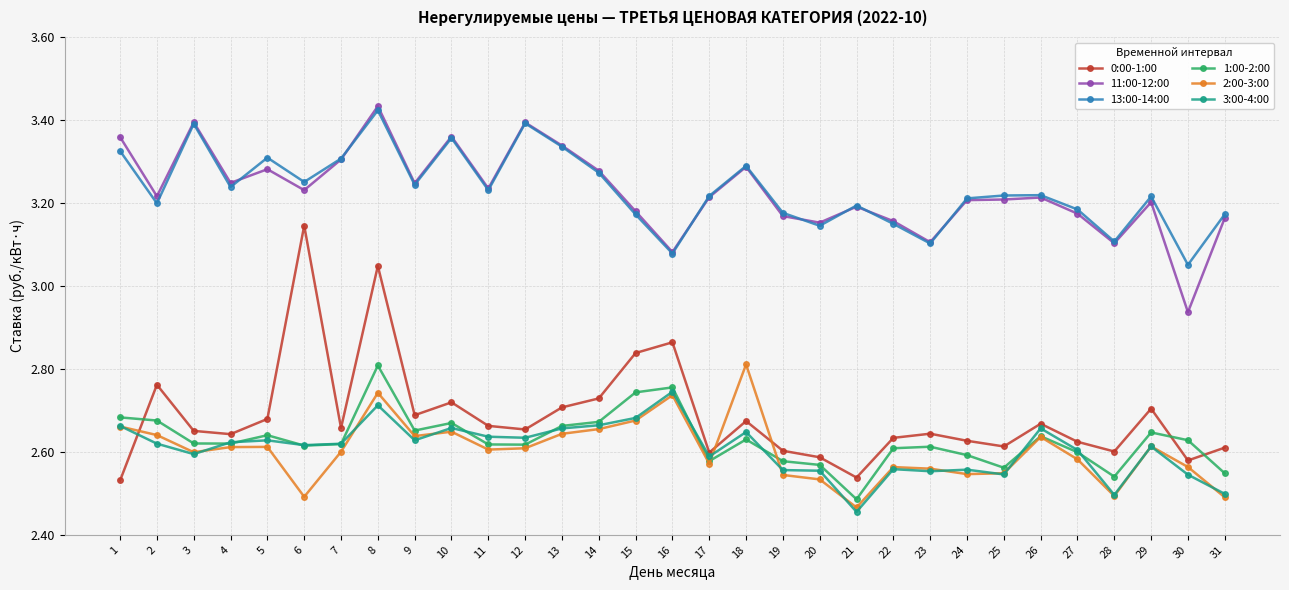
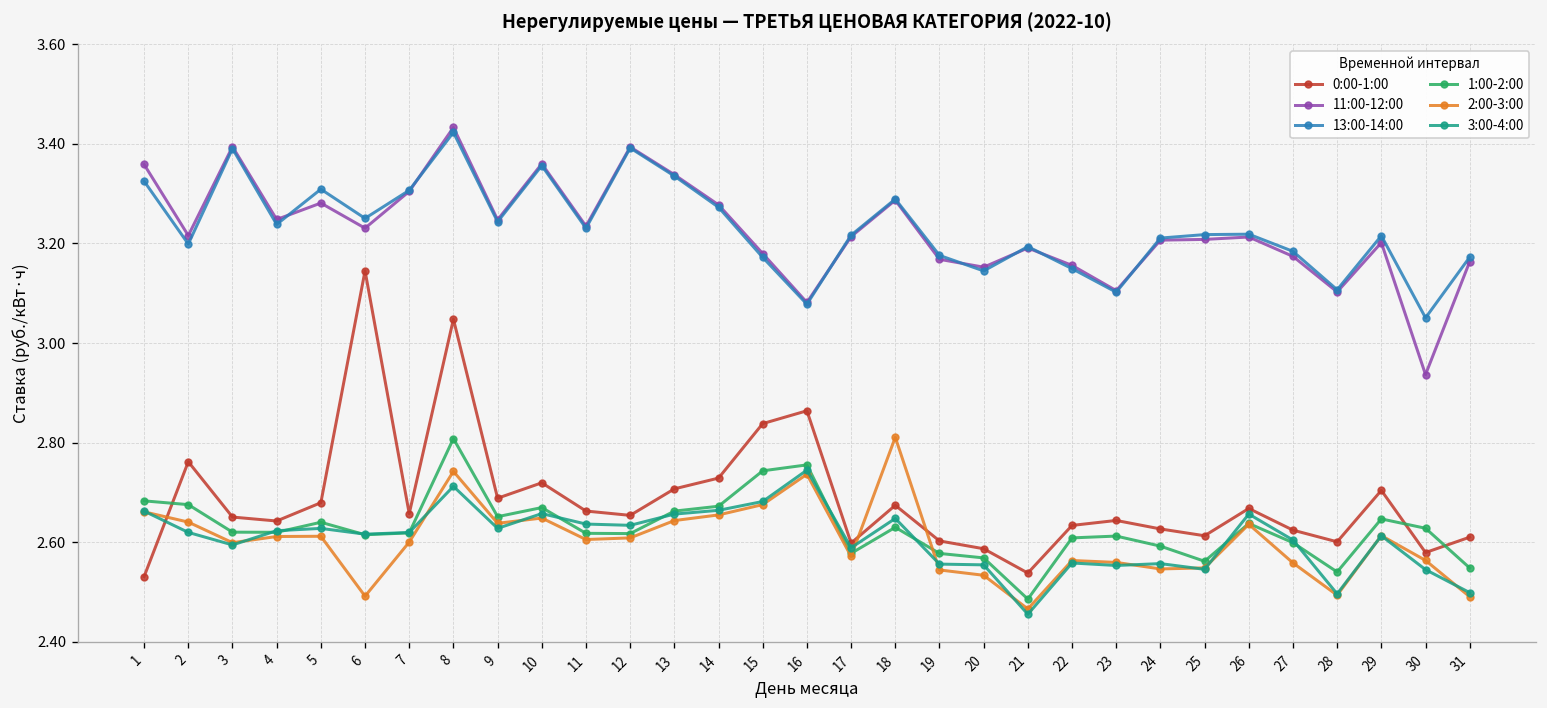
2:00-3:00, 27: 2.58 -> 2.56
